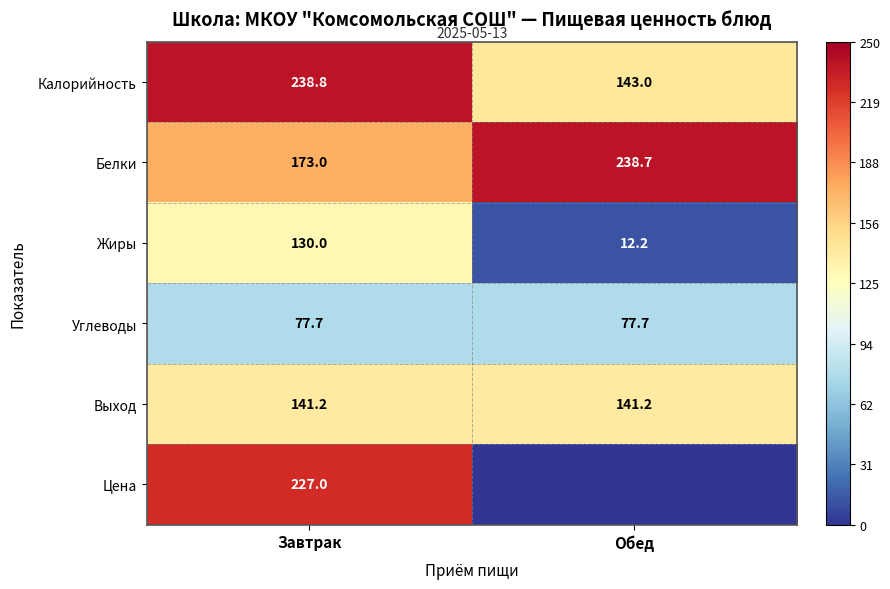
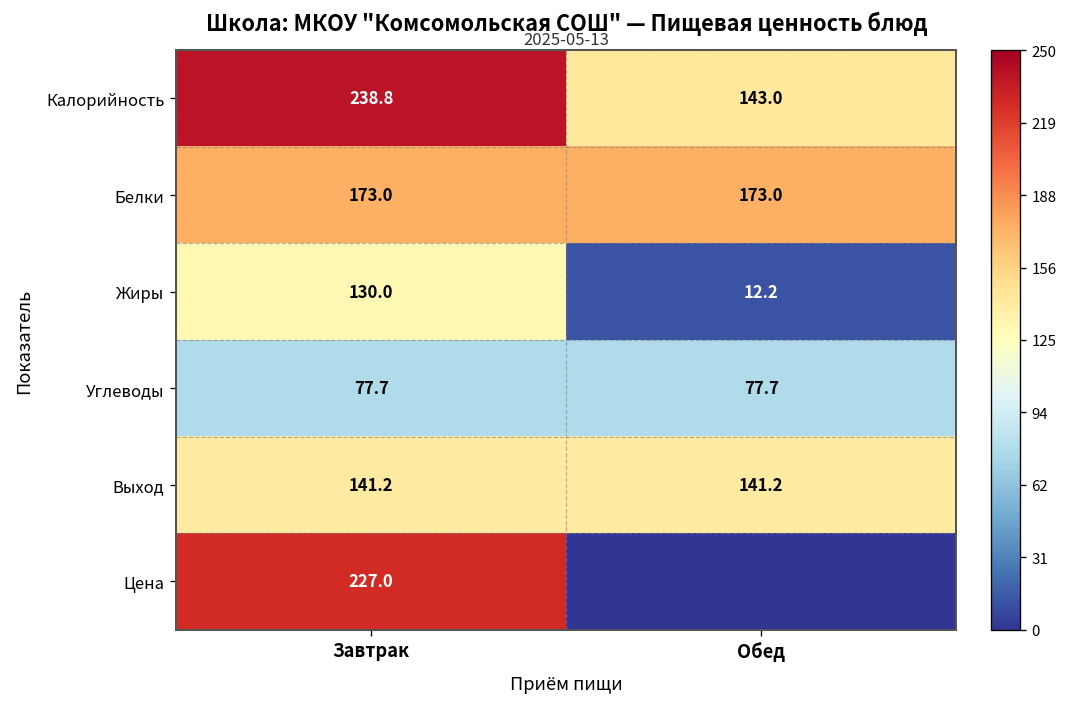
Белки, Обед: 238.7 -> 173.0
